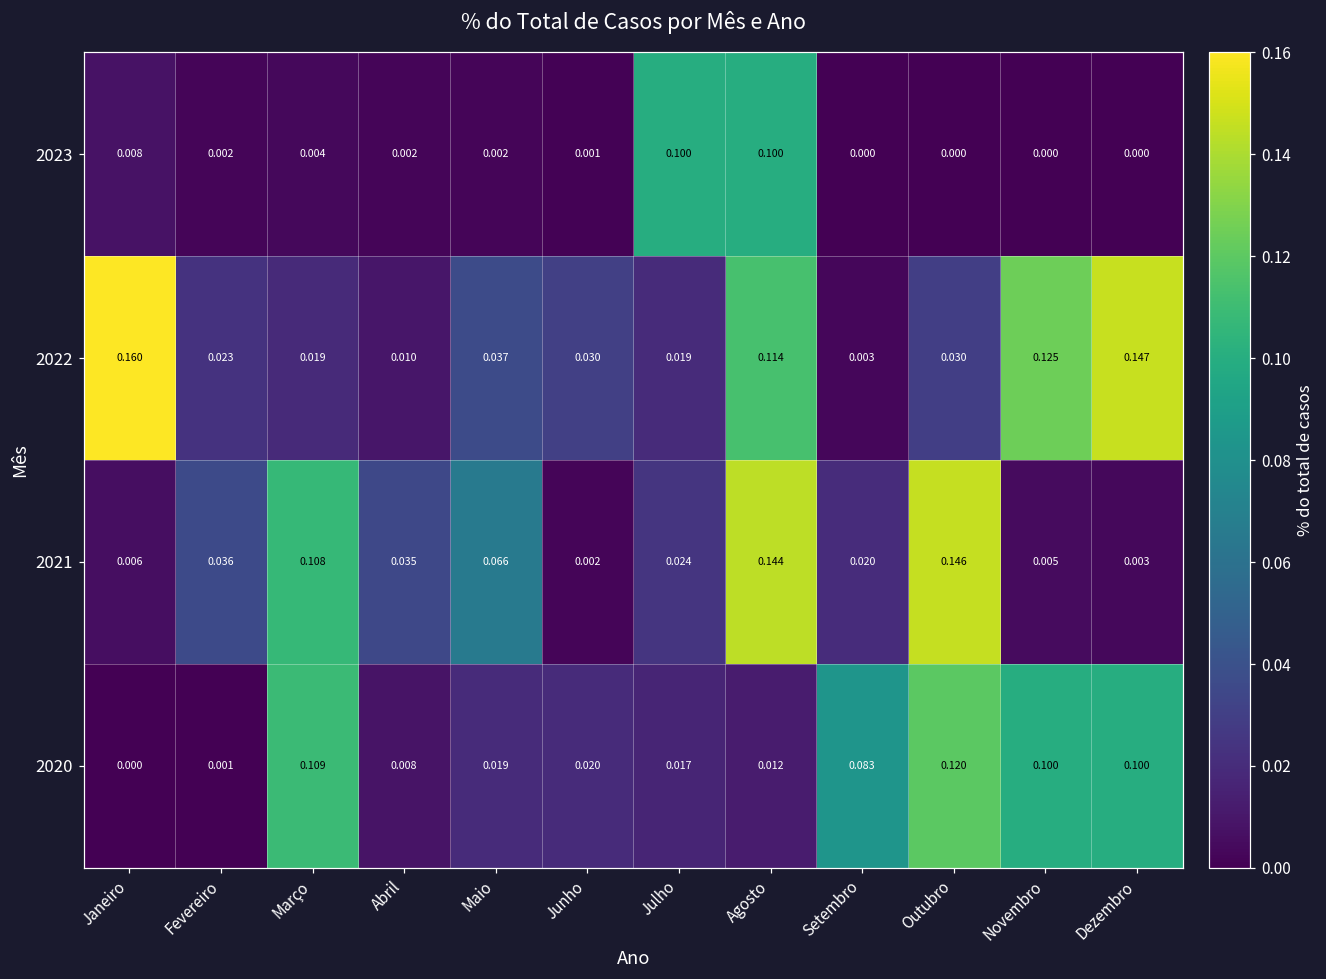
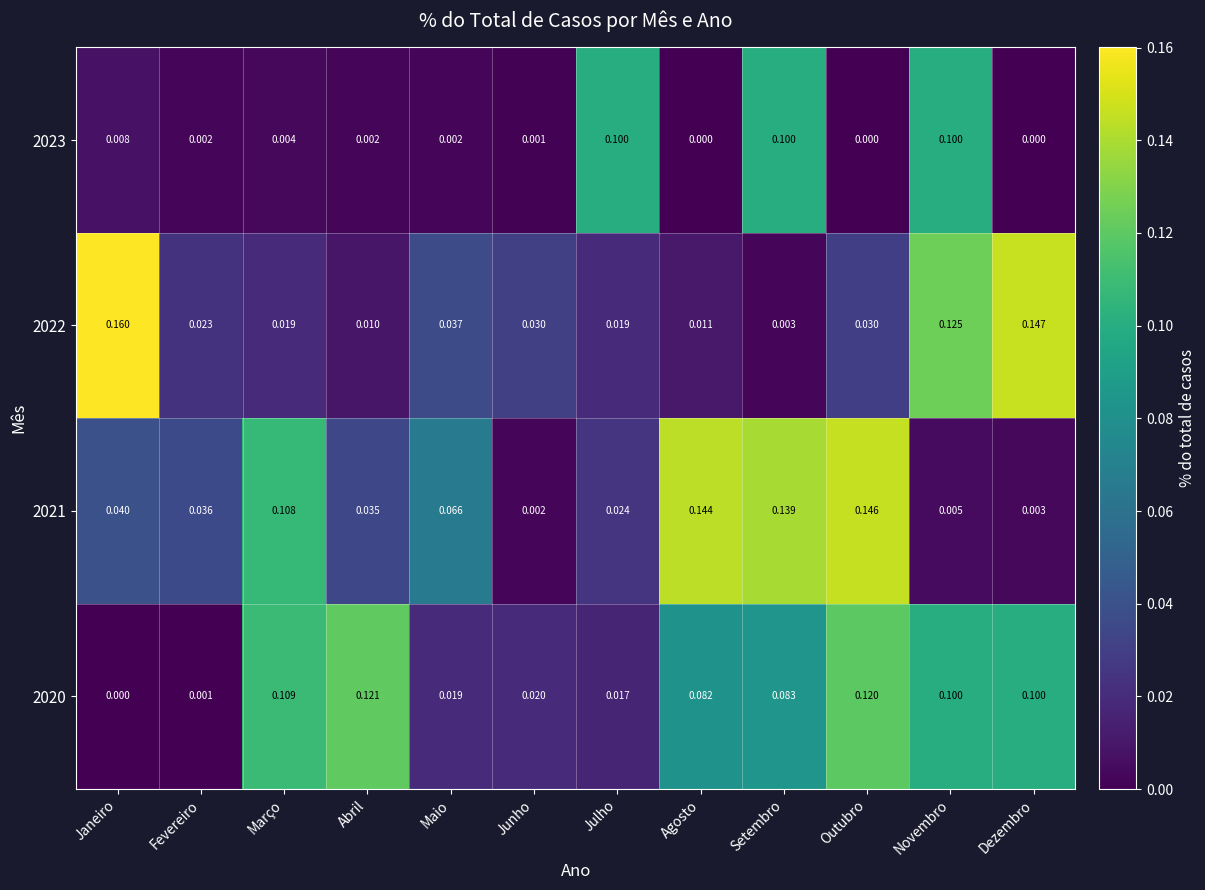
2023, Agosto: 0.100 -> 0.000
2023, Setembro: 0.000 -> 0.100
2023, Novembro: 0.000 -> 0.100
2022, Agosto: 0.114 -> 0.011
2021, Janeiro: 0.006 -> 0.040
2021, Setembro: 0.020 -> 0.139
2020, Abril: 0.008 -> 0.121
2020, Agosto: 0.012 -> 0.082
